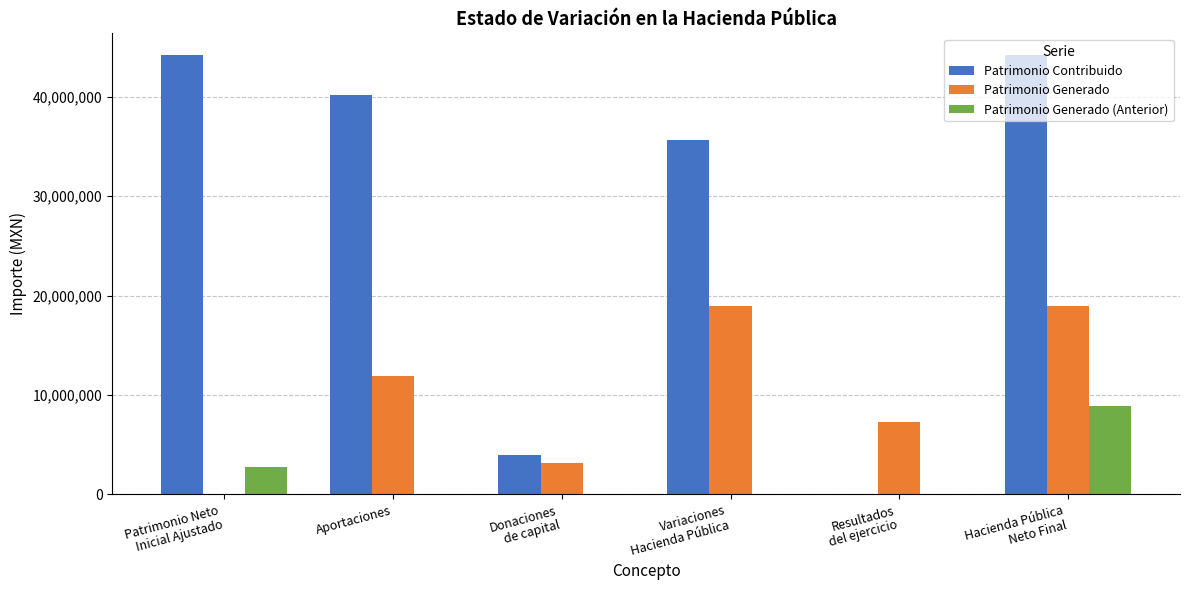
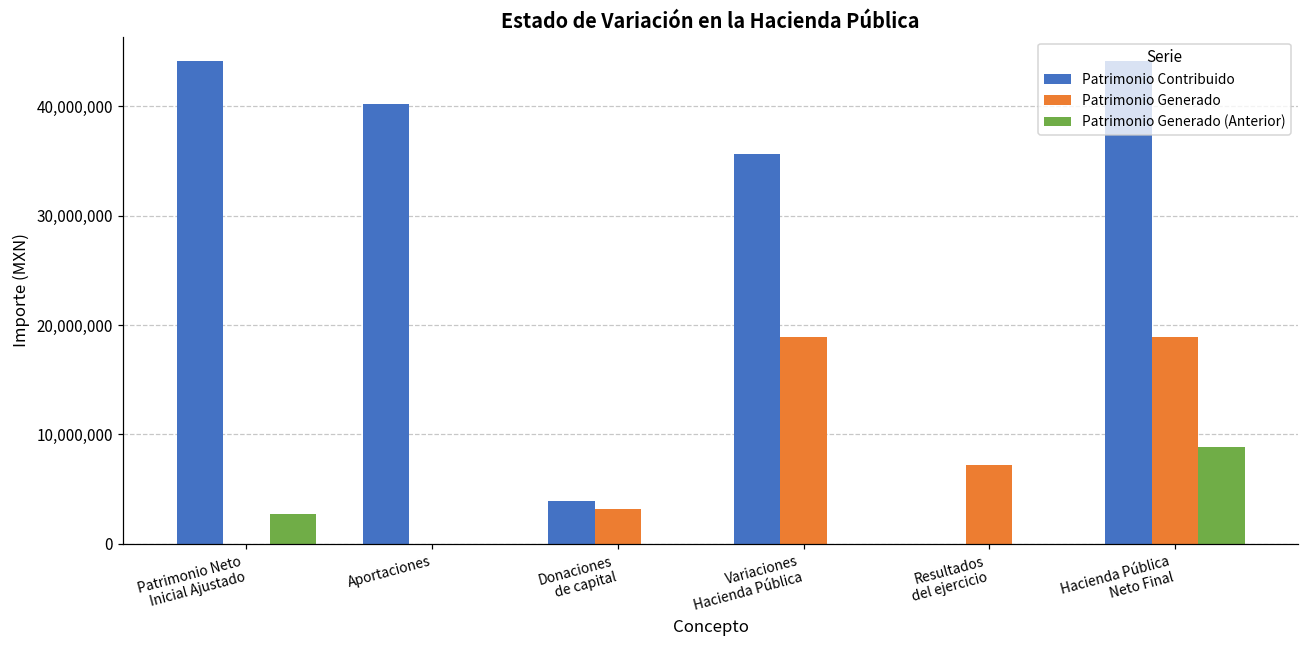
Patrimonio Generado, Aportaciones: 12,000,000 -> 0
